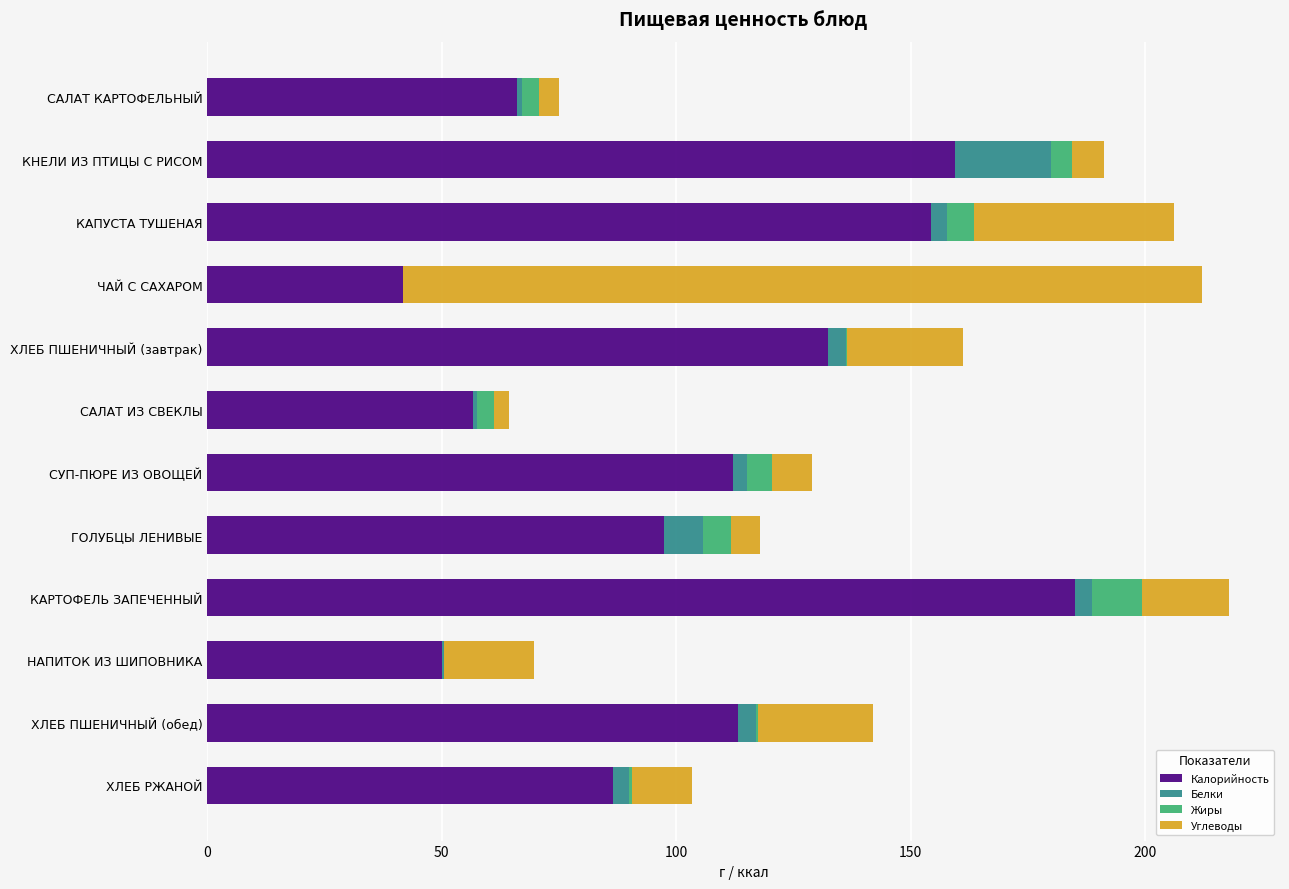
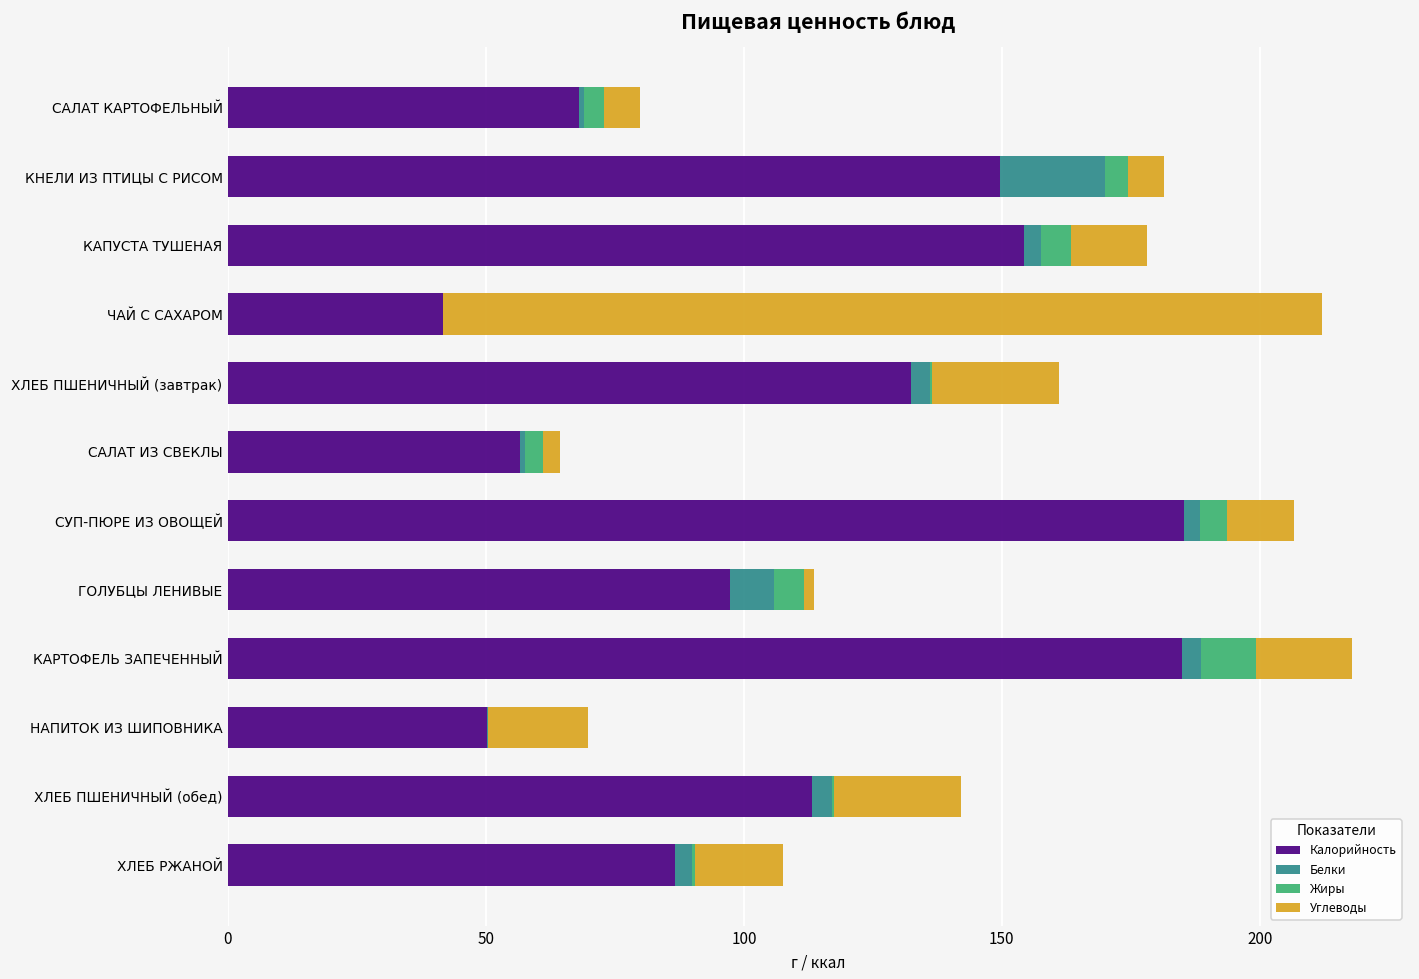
Калорийность, САЛАТ КАРТОФЕЛЬНЫЙ: 66 -> 68
Углеводы, САЛАТ КАРТОФЕЛЬНЫЙ: 4 -> 7
Калорийность, КНЕЛИ ИЗ ПТИЦЫ С РИСОМ: 159 -> 150
Углеводы, КАПУСТА ТУШЕНАЯ: 43 -> 15
Калорийность, СУП-ПЮРЕ ИЗ ОВОЩЕЙ: 112 -> 185
Углеводы, СУП-ПЮРЕ ИЗ ОВОЩЕЙ: 8 -> 13
Углеводы, ГОЛУБЦЫ ЛЕНИВЫЕ: 6 -> 2
Углеводы, ХЛЕБ РЖАНОЙ: 13 -> 17
